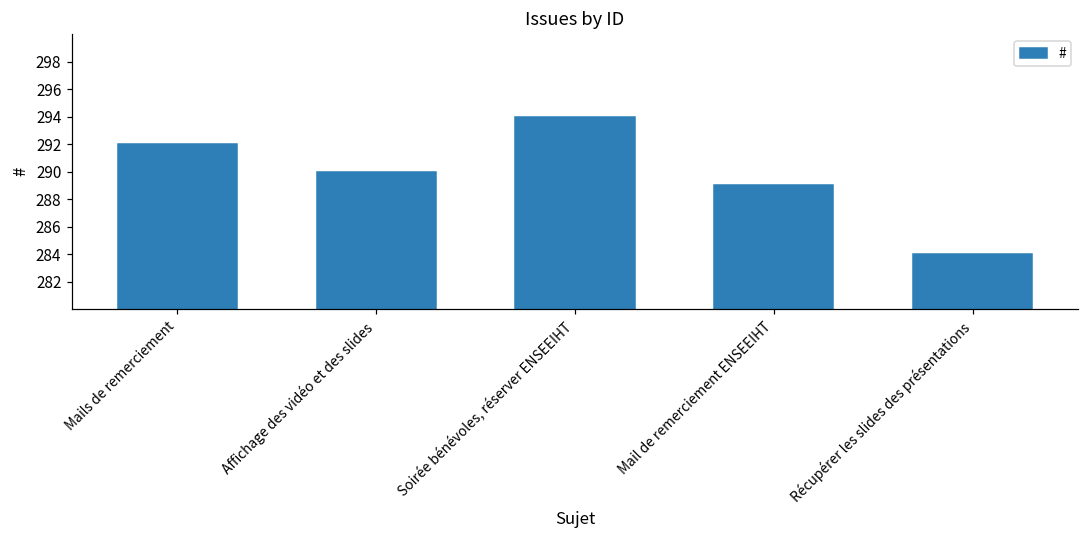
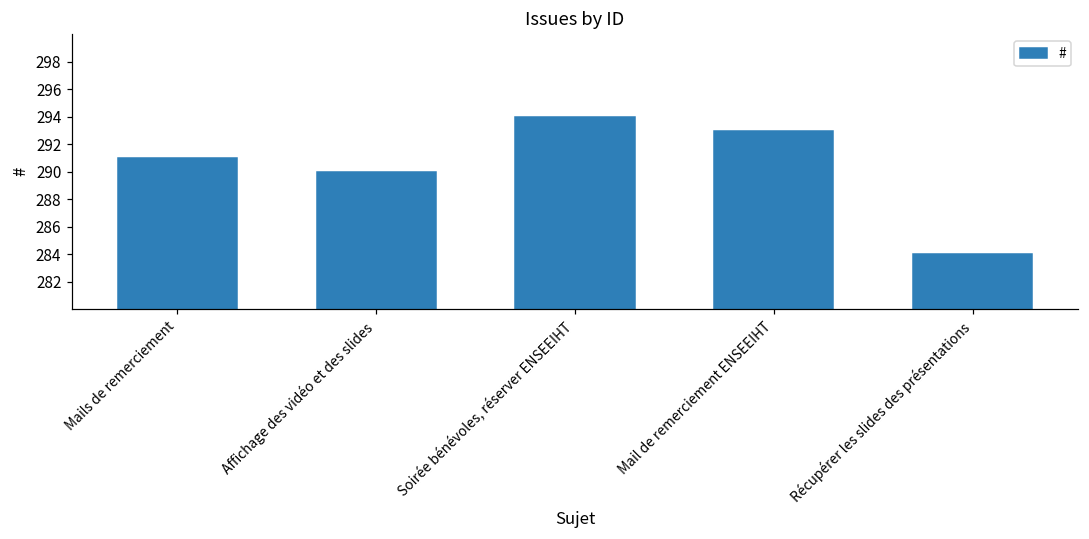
Mails de remerciement: 292 -> 291
Mail de remerciement ENSEEIHT: 289 -> 293
